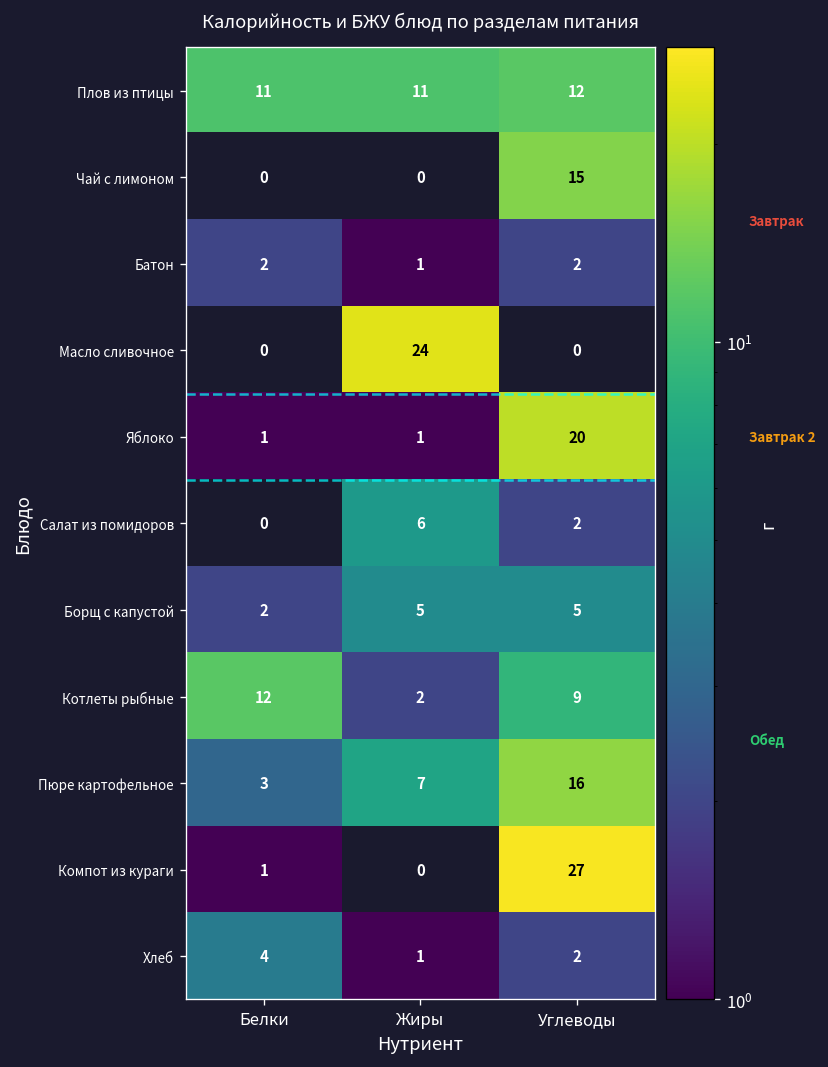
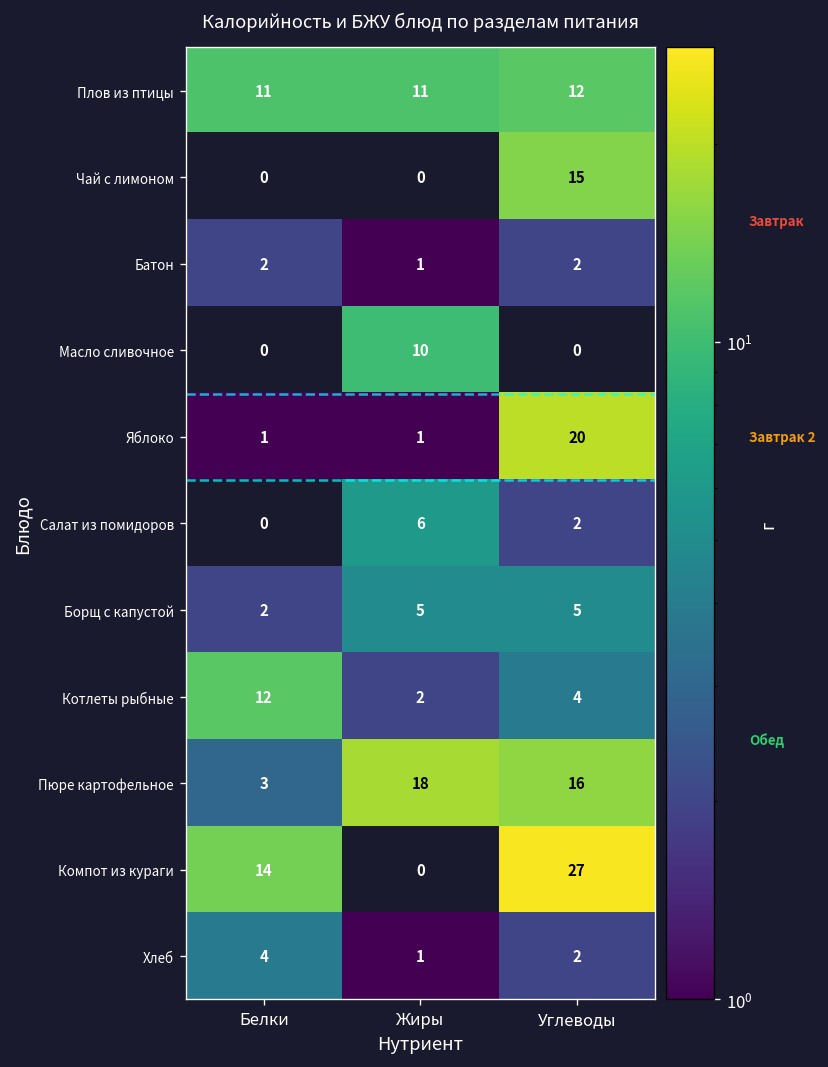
Масло сливочное, Жиры: 24 -> 10
Котлеты рыбные, Углеводы: 9 -> 4
Пюре картофельное, Жиры: 7 -> 18
Компот из кураги, Белки: 1 -> 14
